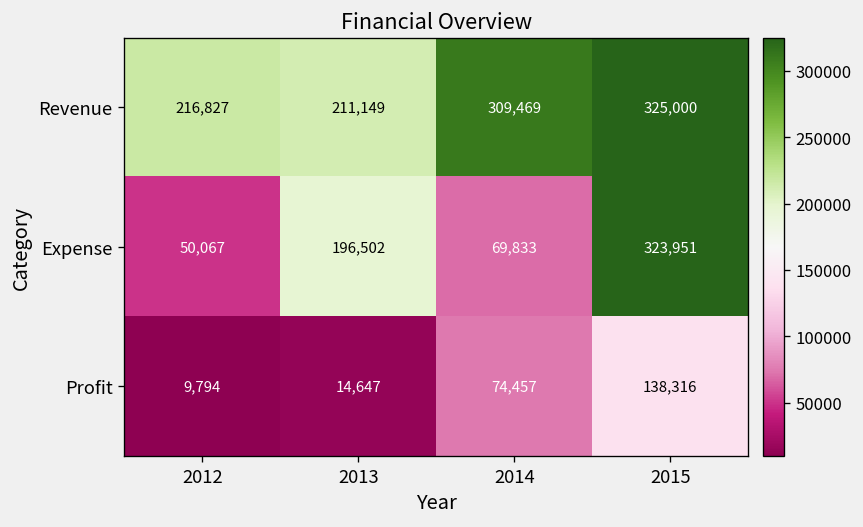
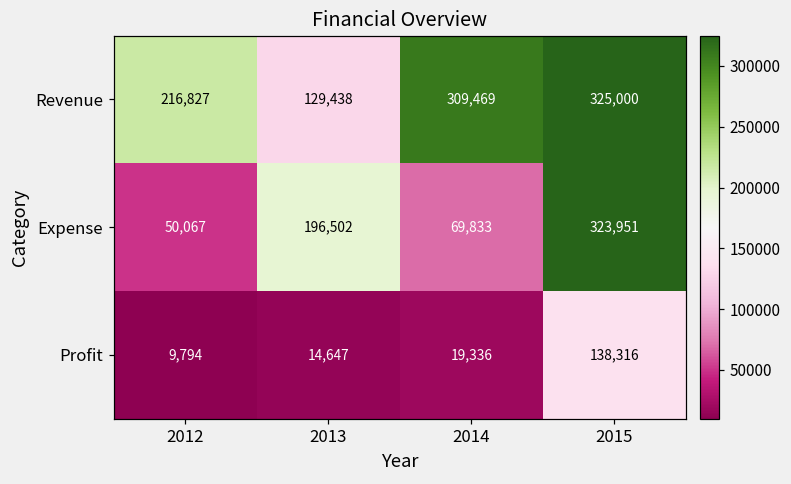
Revenue, 2013: 211,149 -> 129,438
Profit, 2014: 74,457 -> 19,336
